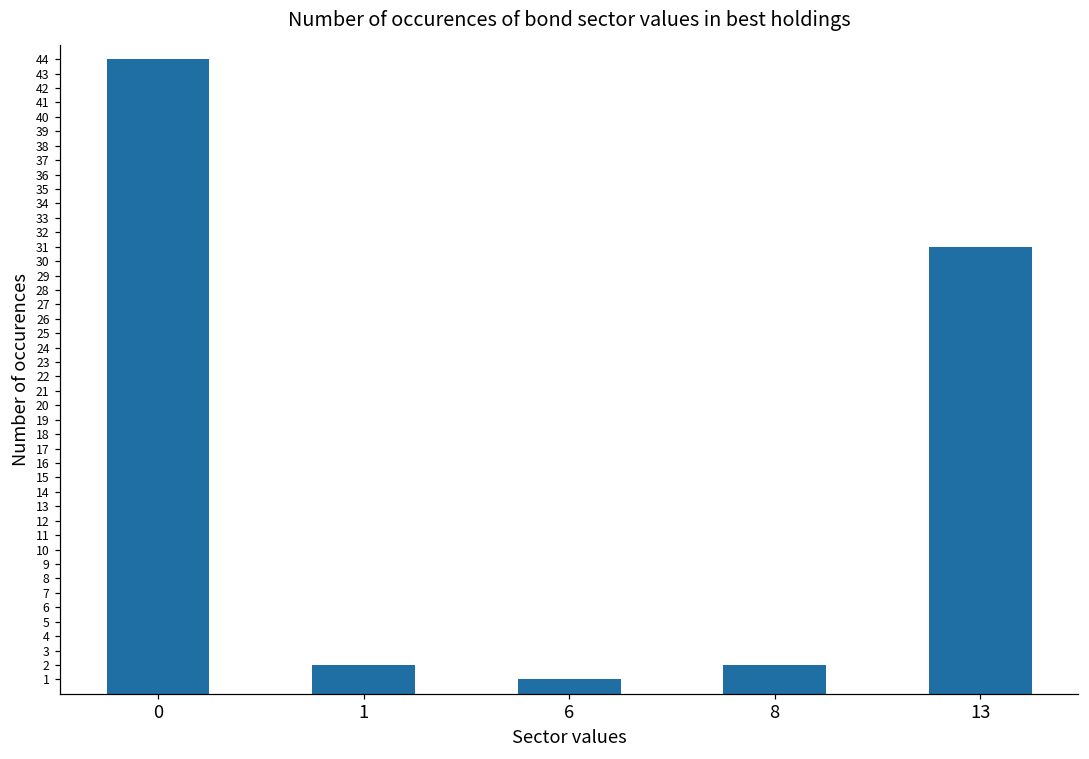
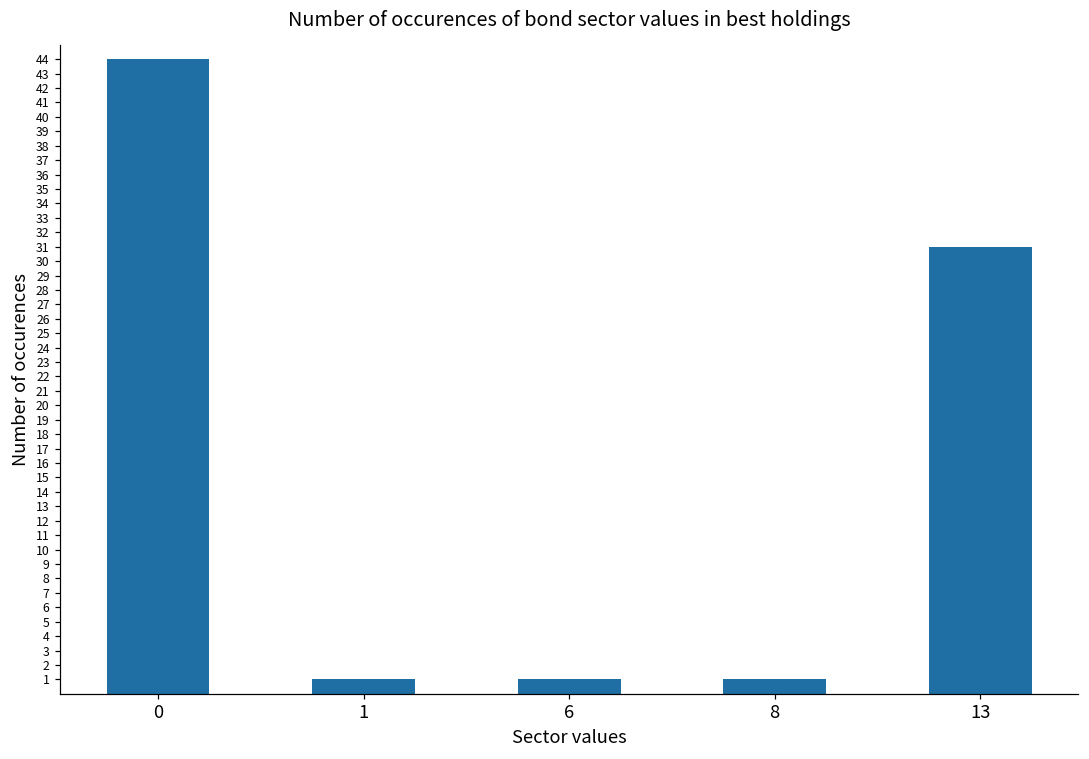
1: 2 -> 1
8: 2 -> 1
